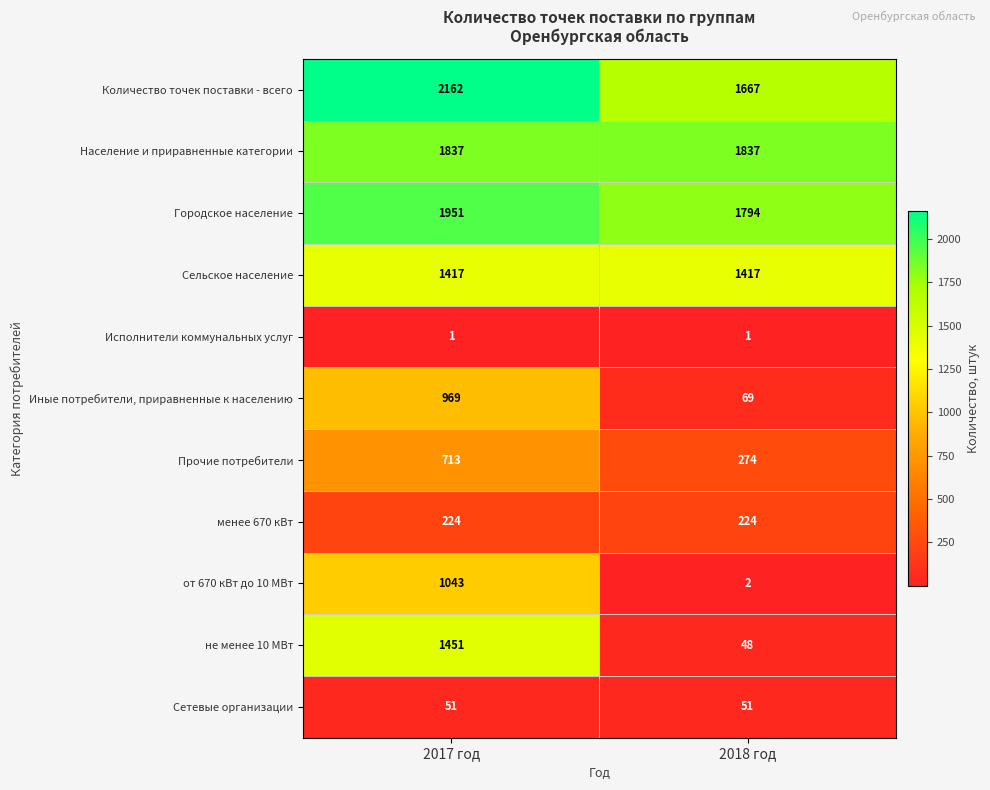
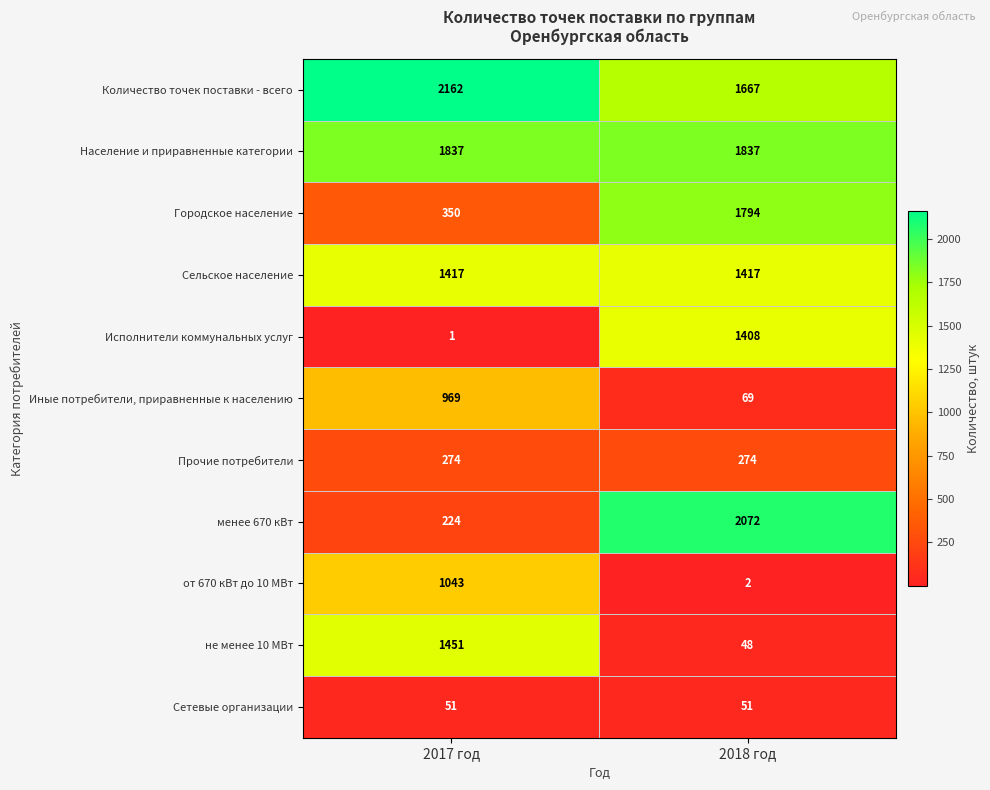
Городское население, 2017 год: 1951 -> 350
Исполнители коммунальных услуг, 2018 год: 1 -> 1408
Прочие потребители, 2017 год: 713 -> 274
менее 670 кВт, 2018 год: 224 -> 2072
